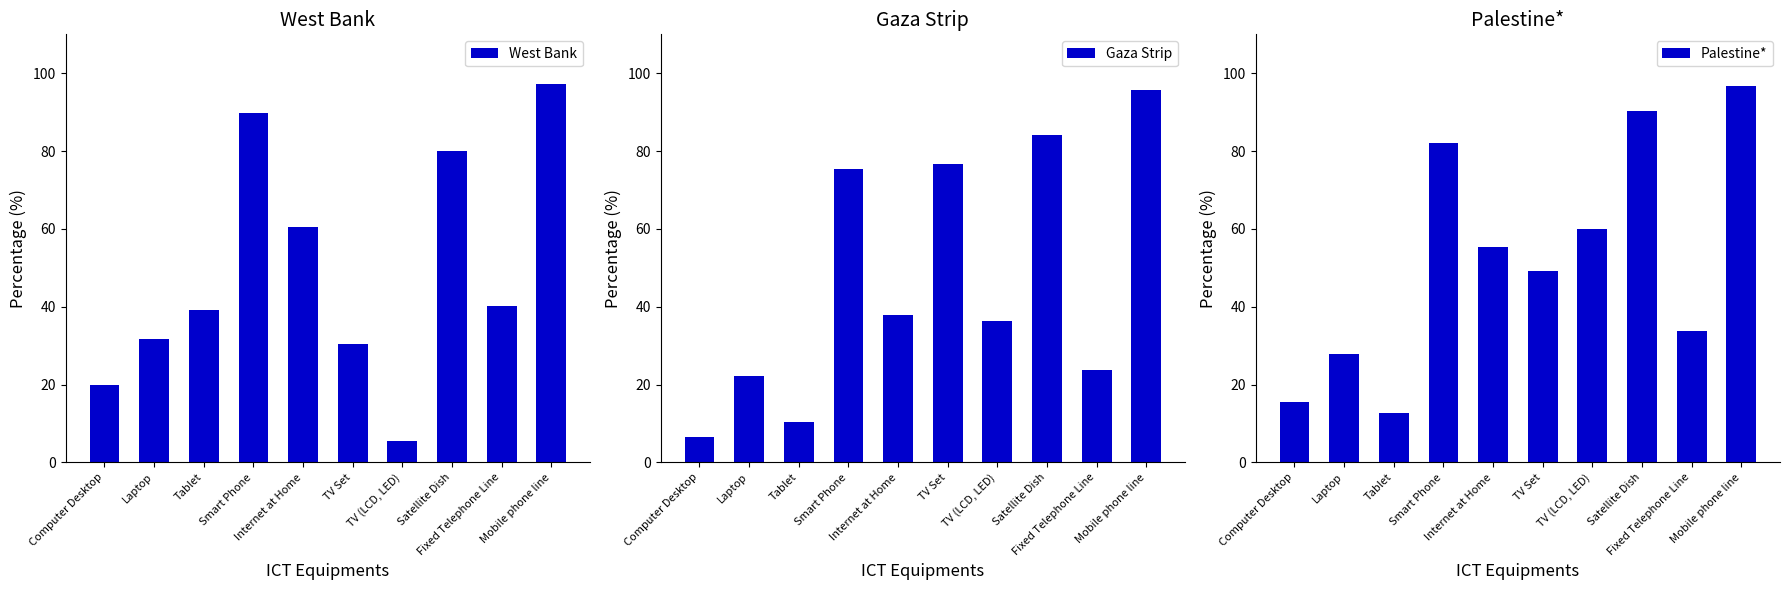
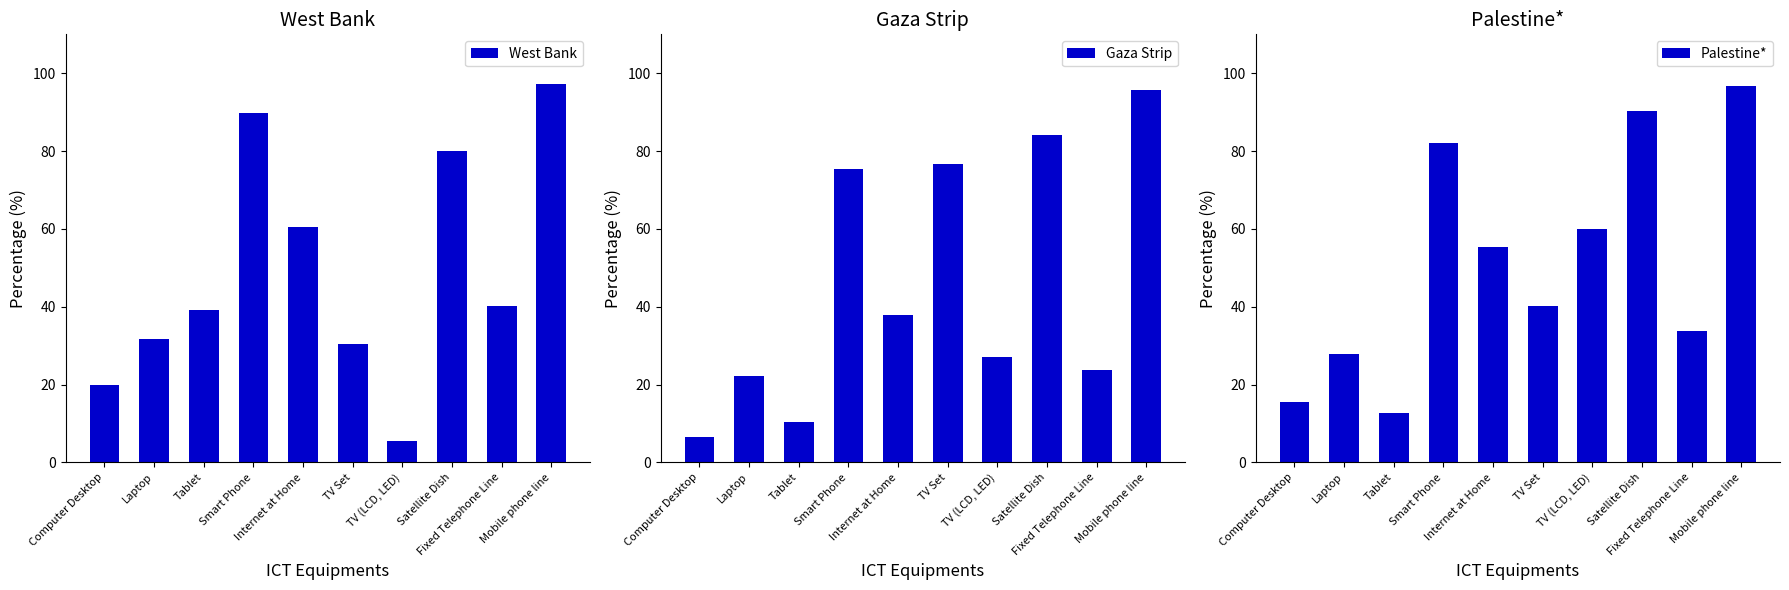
Gaza Strip, TV (LCD, LED): 36 -> 27
Palestine*, TV Set: 49 -> 40
